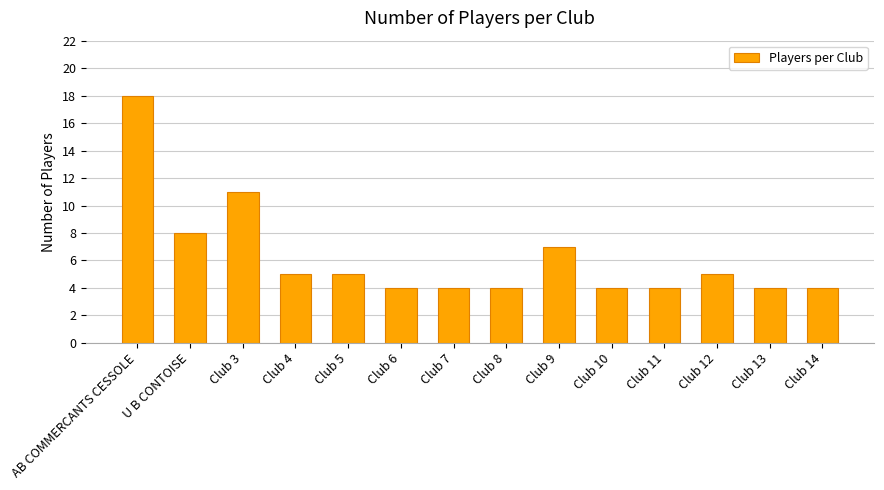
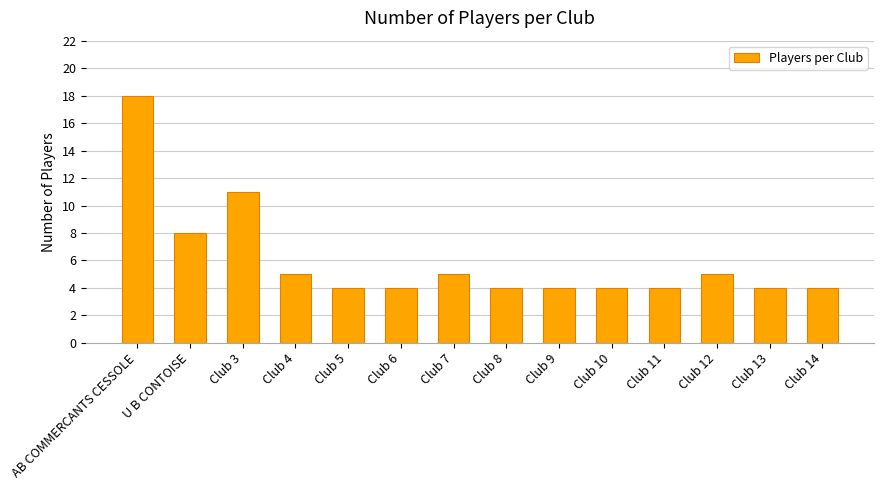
Club 5: 5 -> 4
Club 7: 4 -> 5
Club 9: 7 -> 4
